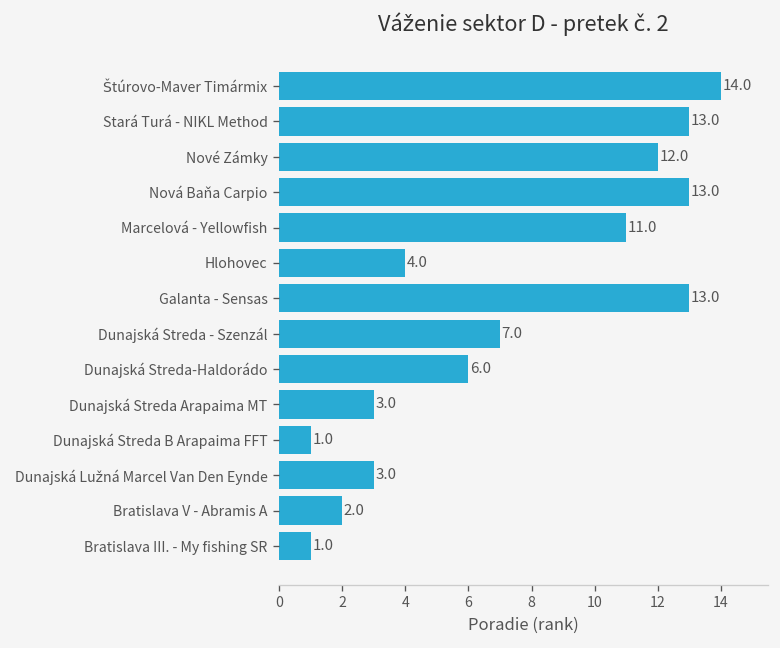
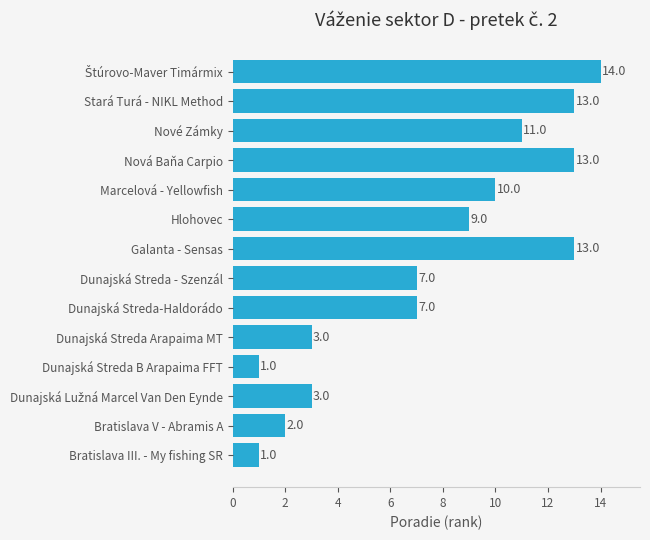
Nové Zámky: 12.0 -> 11.0
Marcelová - Yellowfish: 11.0 -> 10.0
Hlohovec: 4.0 -> 9.0
Dunajská Streda-Haldorádo: 6.0 -> 7.0
